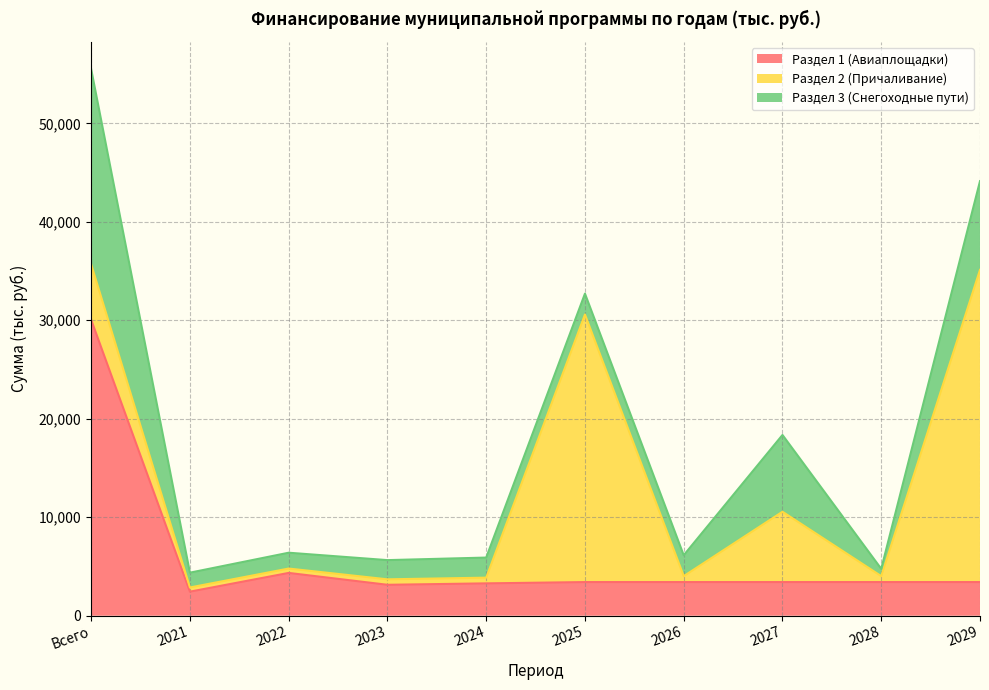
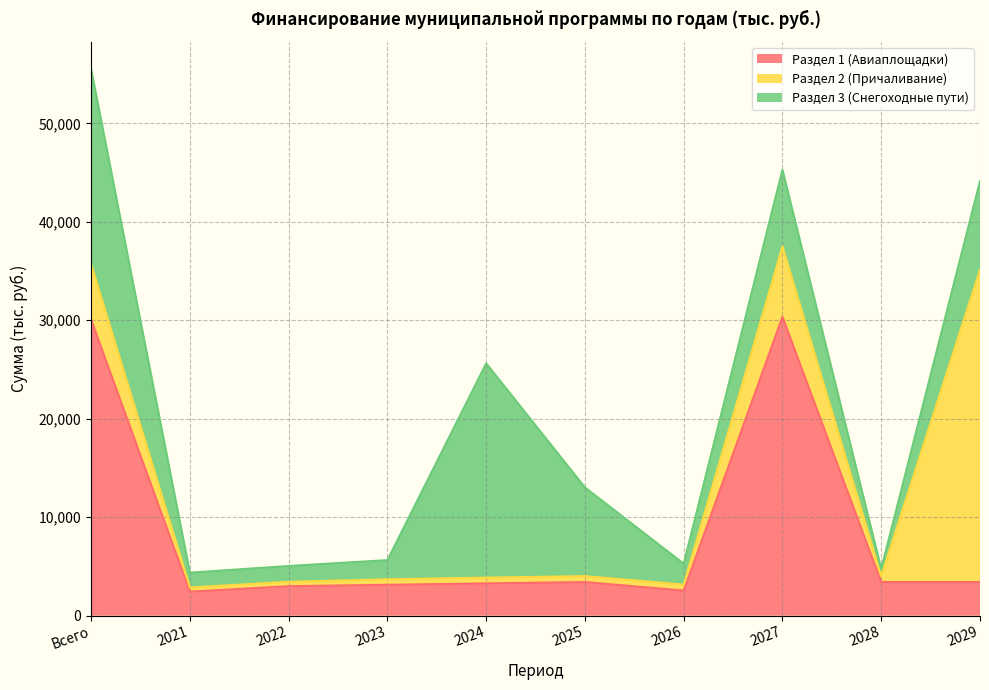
Раздел 1 (Авиаплощадки), 2022: 4,000 -> 3,000
Раздел 3 (Снегоходные пути), 2024: 2,000 -> 22,000
Раздел 2 (Причаливание), 2025: 27,000 -> 1,000
Раздел 3 (Снегоходные пути), 2025: 2,000 -> 9,000
Раздел 1 (Авиаплощадки), 2026: 3,400 -> 2,600
Раздел 1 (Авиаплощадки), 2027: 3,000 -> 30,000
